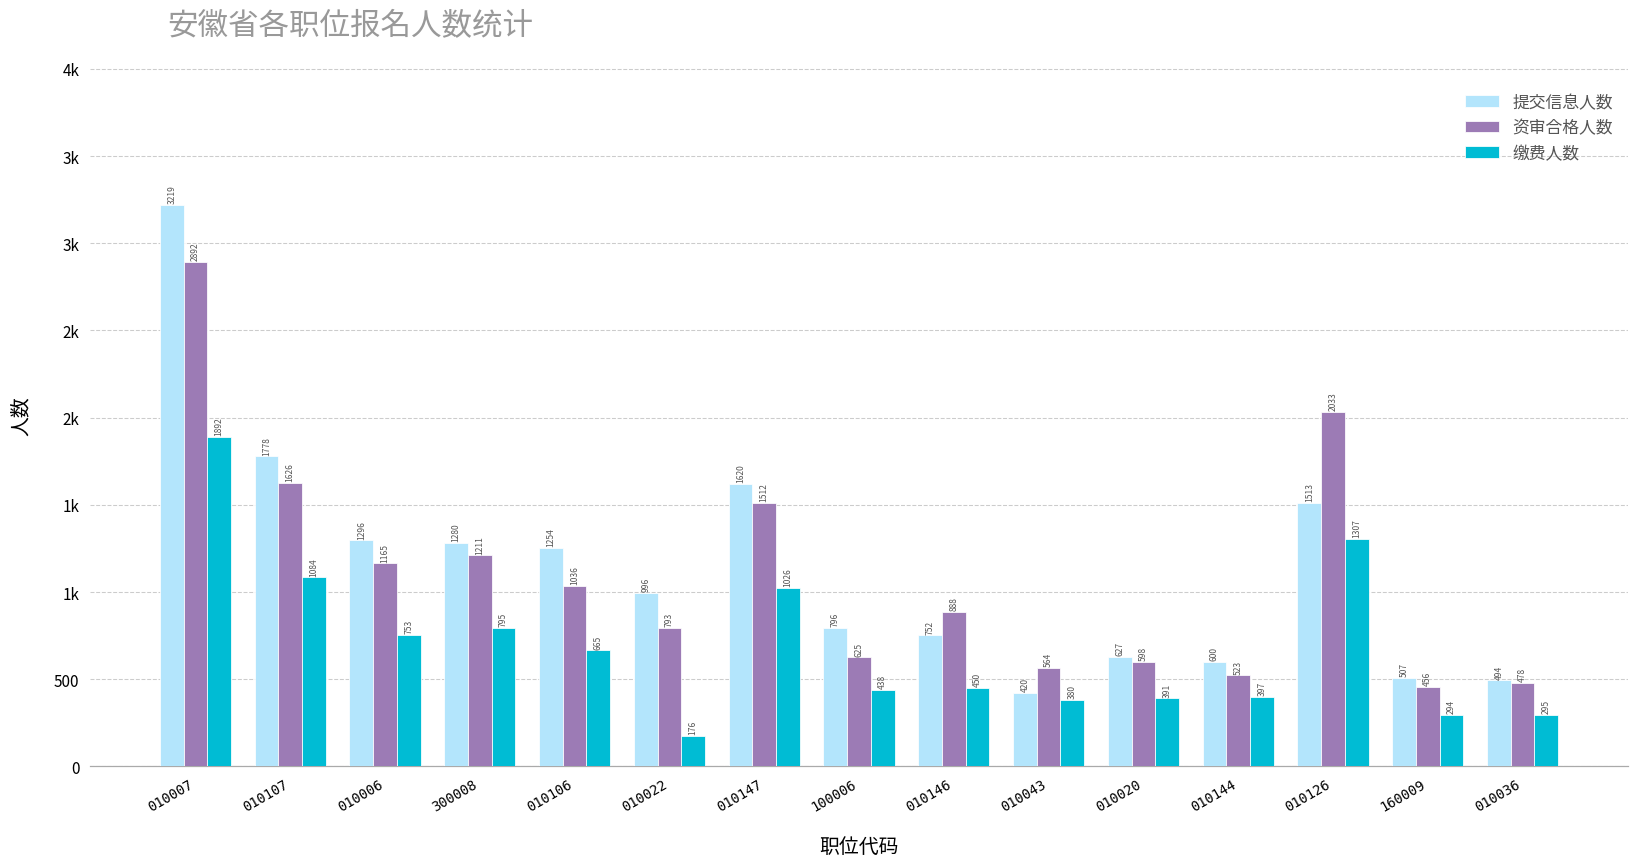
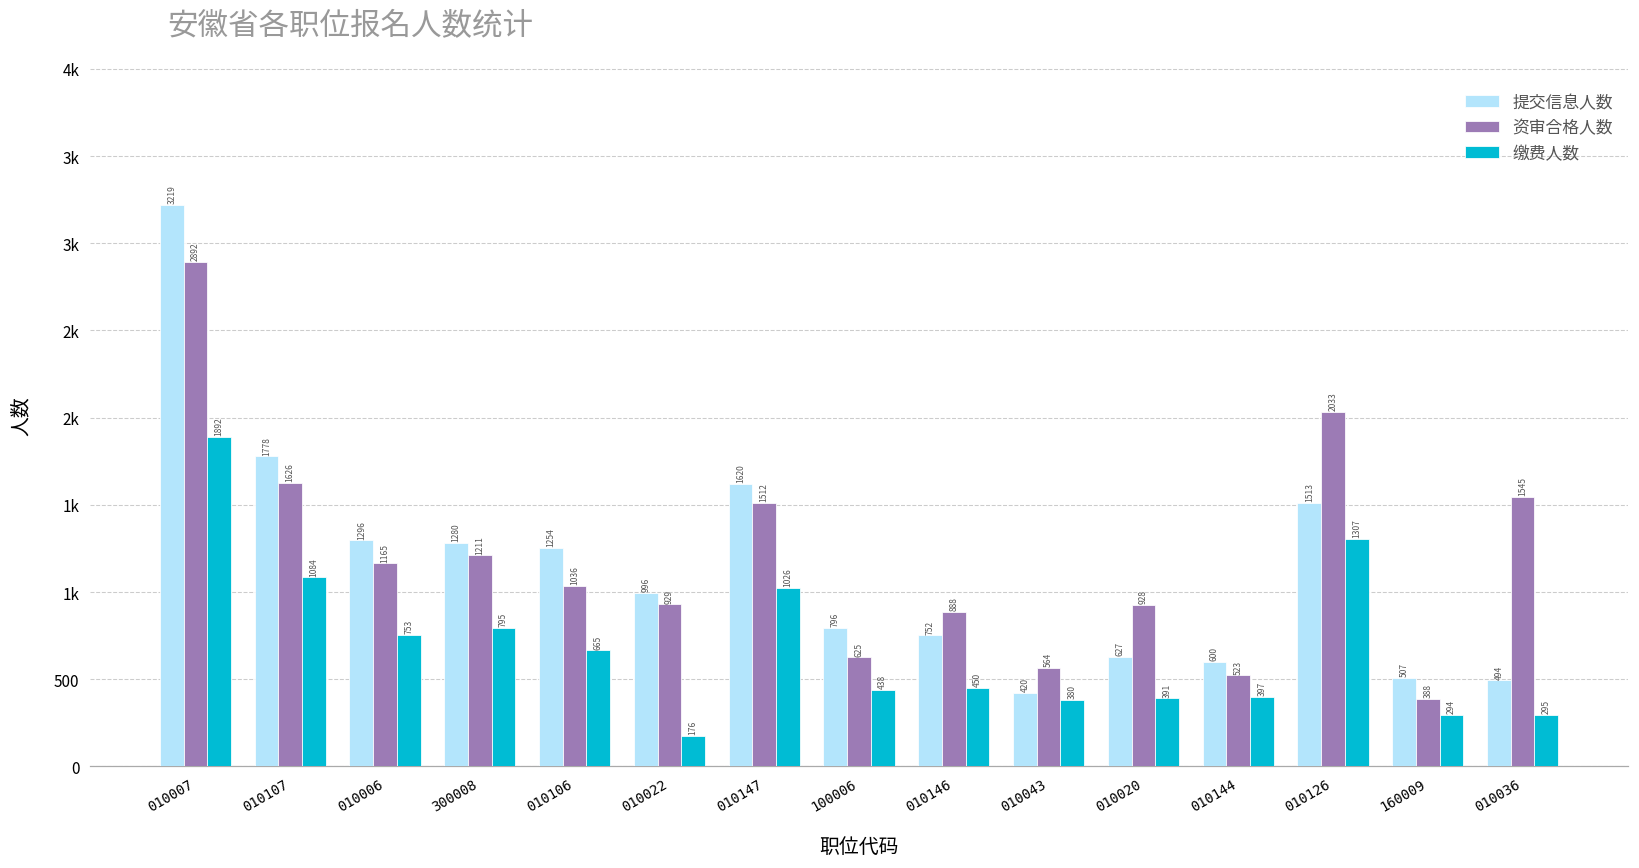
资审合格人数, 010022: 793 -> 929
资审合格人数, 010020: 598 -> 928
资审合格人数, 160009: 456 -> 388
资审合格人数, 010036: 478 -> 1545
